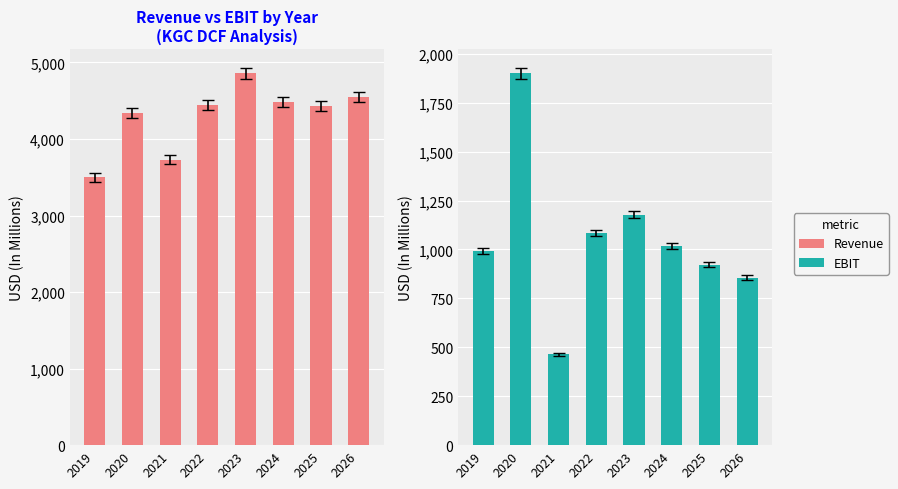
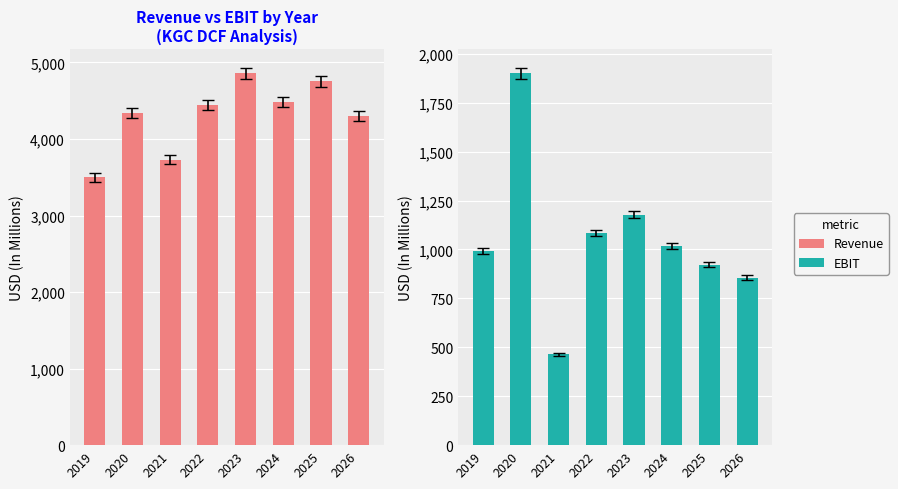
Revenue vs EBIT by Year (KGC DCF Analysis), Revenue, 2025: 4,400 -> 4,800
Revenue vs EBIT by Year (KGC DCF Analysis), Revenue, 2026: 4,600 -> 4,300
